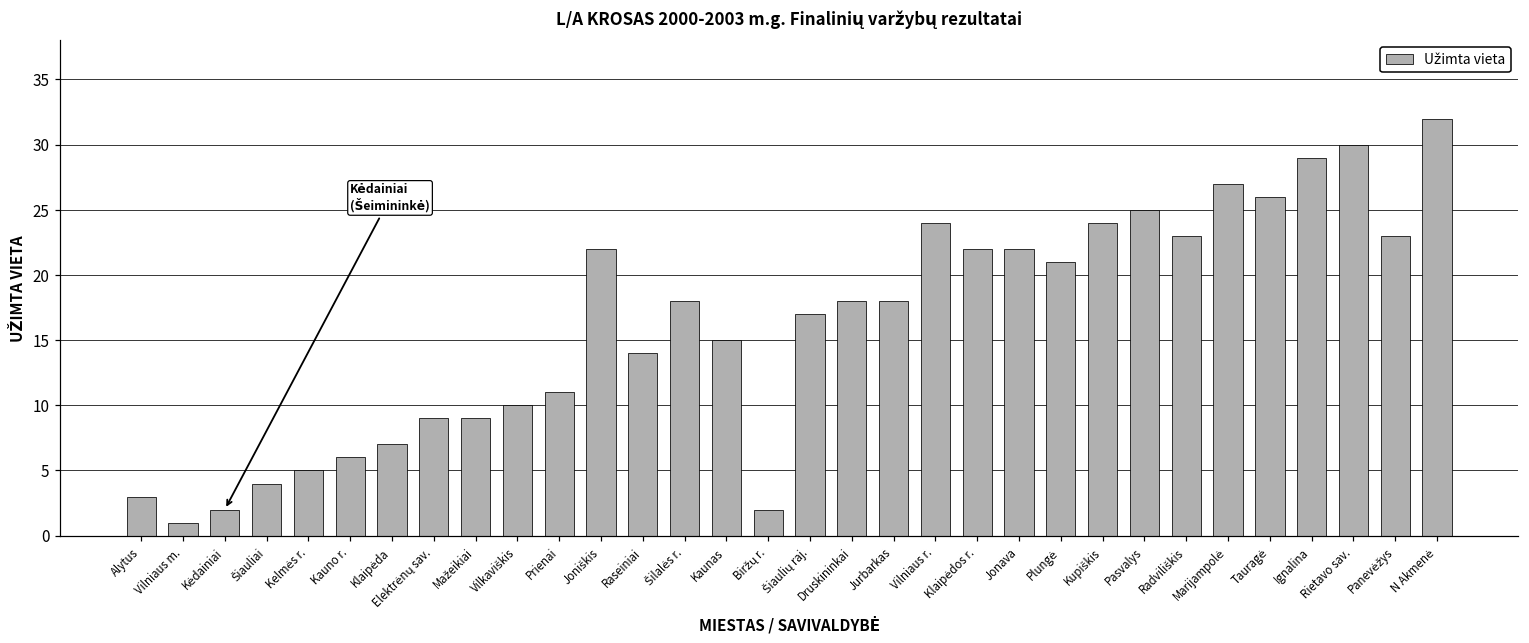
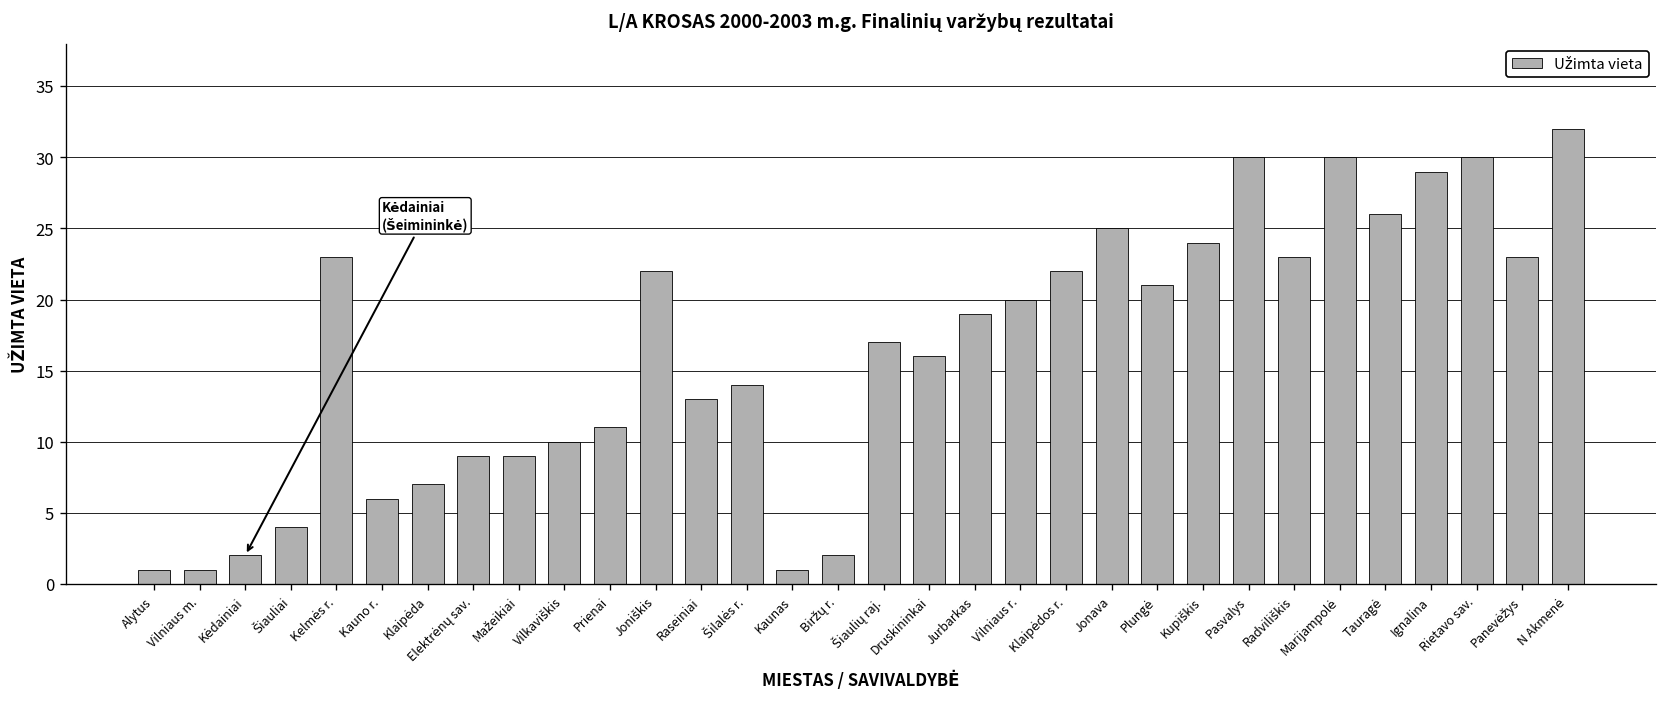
Alytus: 3 -> 1
Kelmės r.: 5 -> 23
Raseiniai: 14 -> 13
Šilalės r.: 18 -> 14
Kaunas: 15 -> 1
Druskininkai: 18 -> 16
Jurbarkas: 18 -> 19
Vilniaus r.: 24 -> 20
Jonava: 22 -> 25
Pasvalys: 25 -> 30
Marijampolė: 27 -> 30
